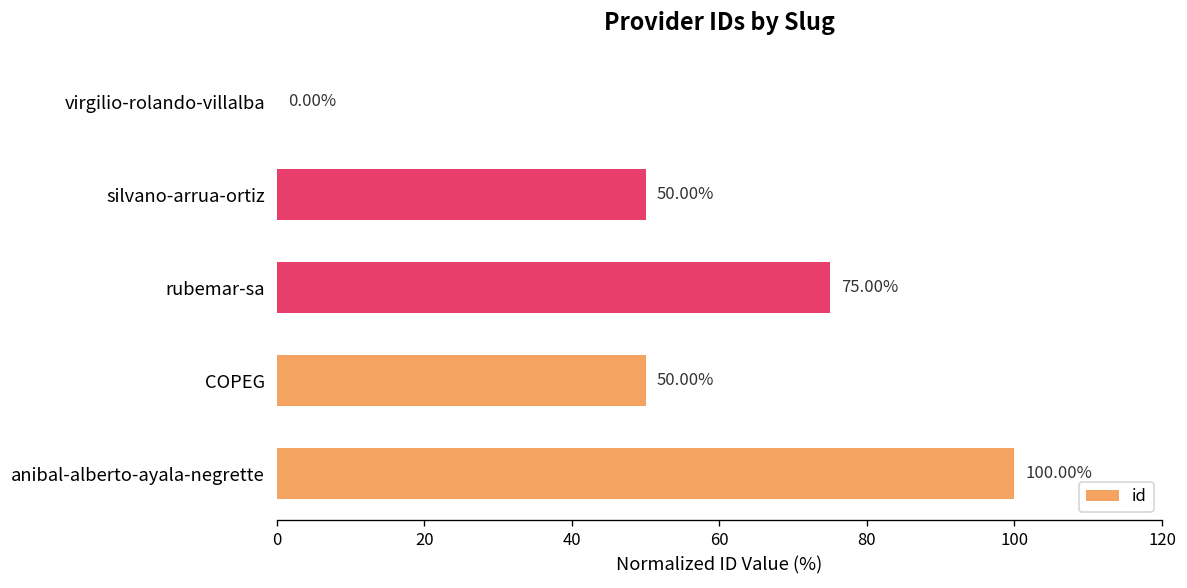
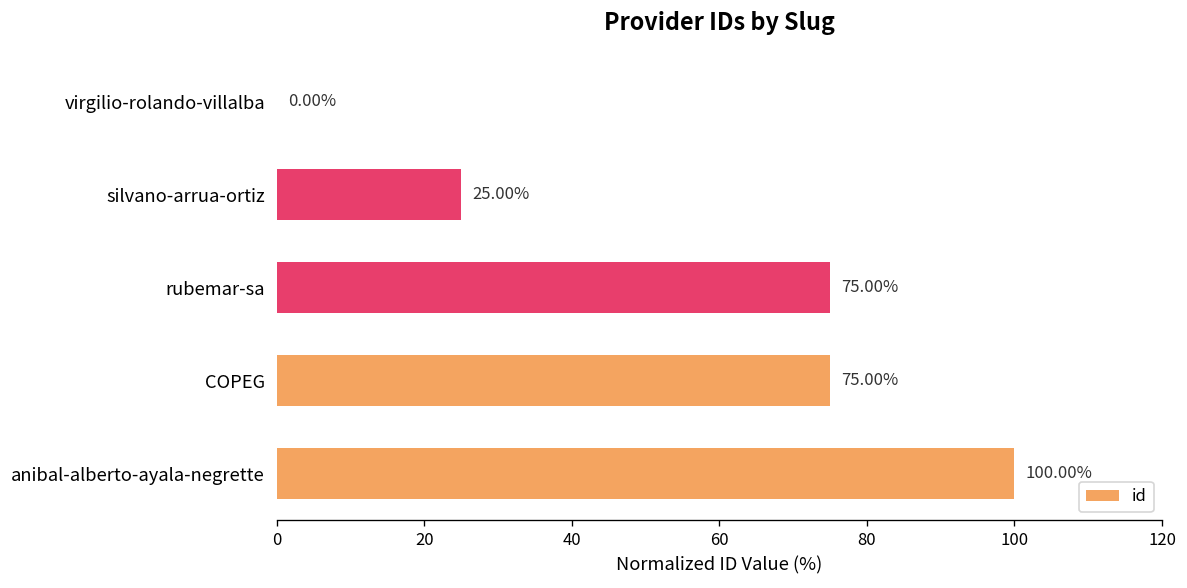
silvano-arrua-ortiz: 50.00% -> 25.00%
COPEG: 50.00% -> 75.00%
